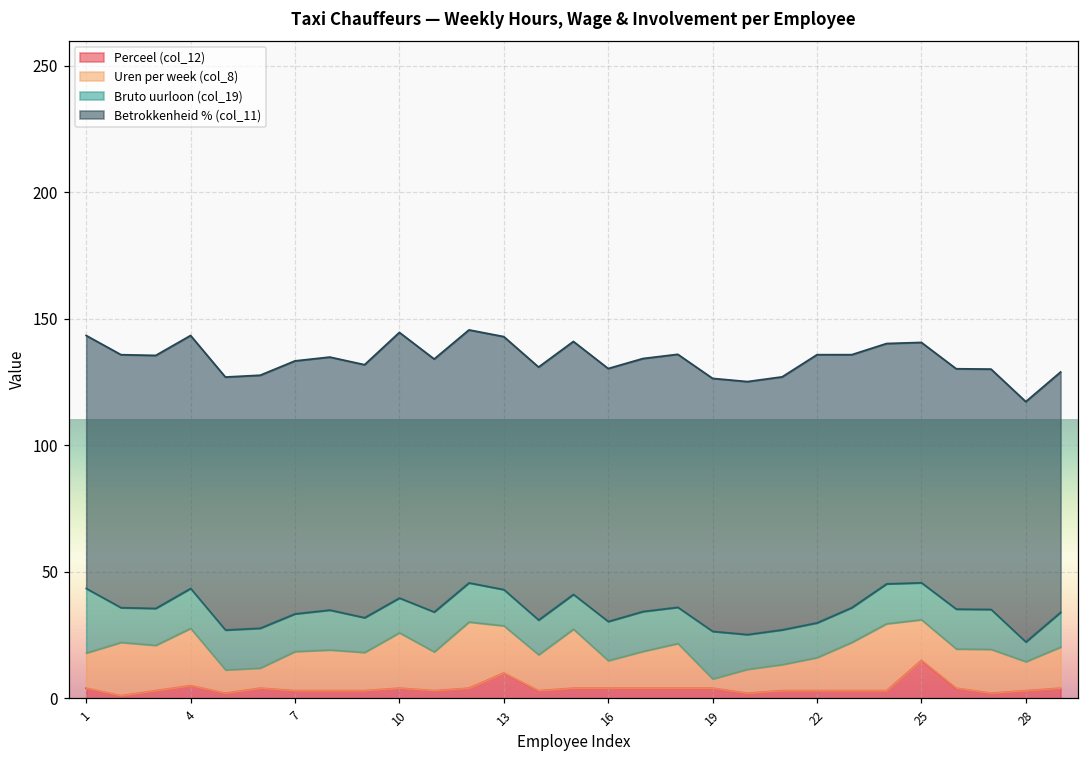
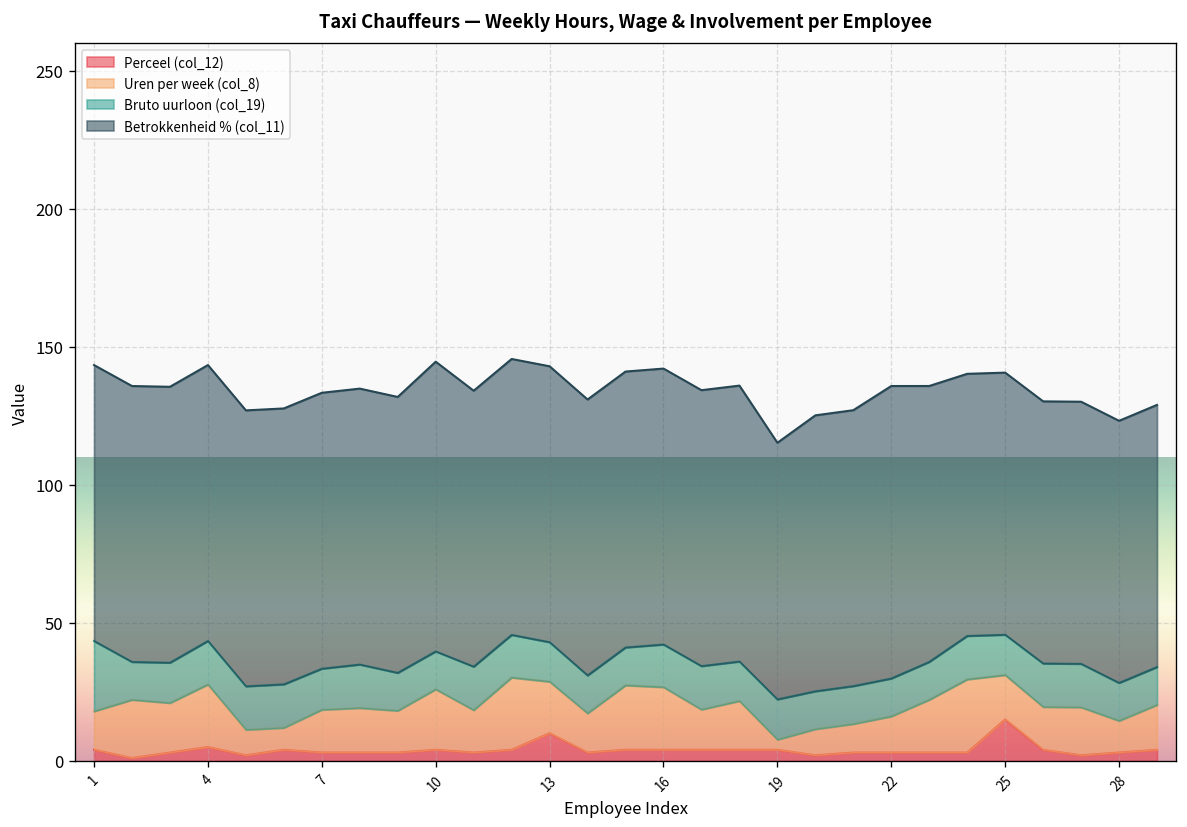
Uren per week (col_8), 16: 11 -> 23
Bruto uurloon (col_19), 19: 19 -> 15
Betrokkenheid % (col_11), 19: 100 -> 93
Bruto uurloon (col_19), 28: 8 -> 14
